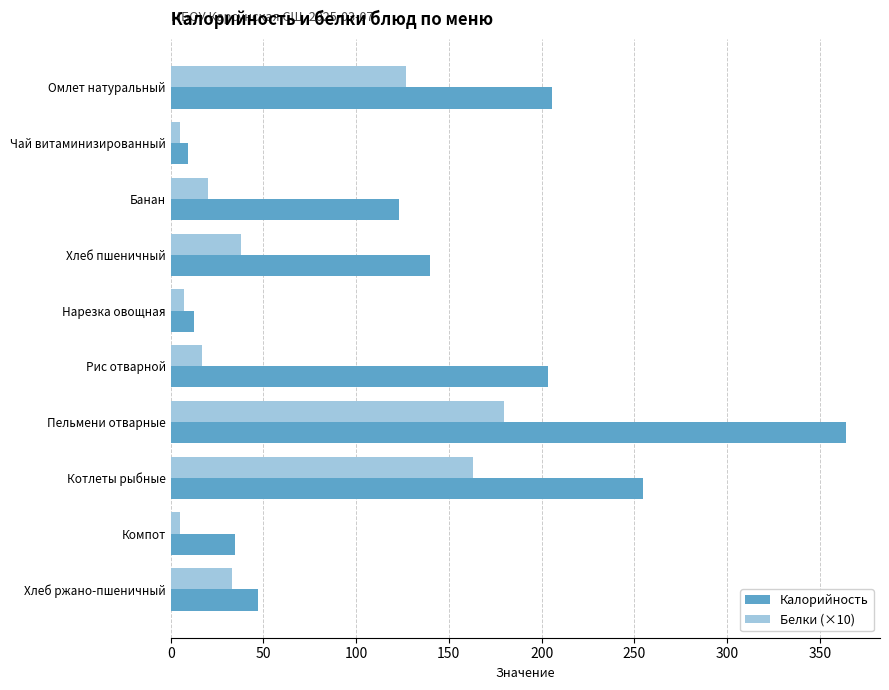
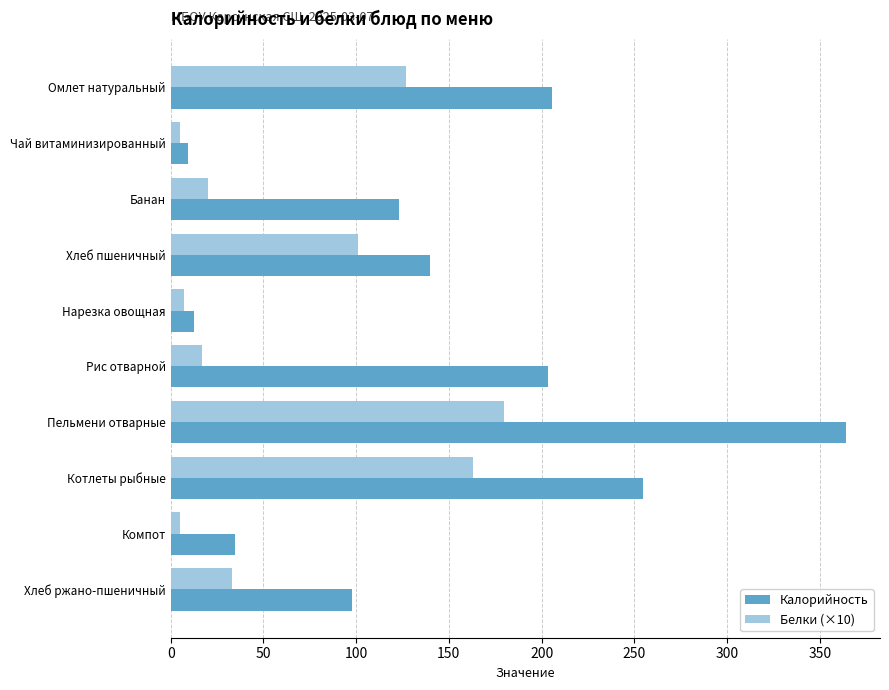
Белки (×10), Хлеб пшеничный: 38 -> 101
Калорийность, Хлеб ржано-пшеничный: 47 -> 98
